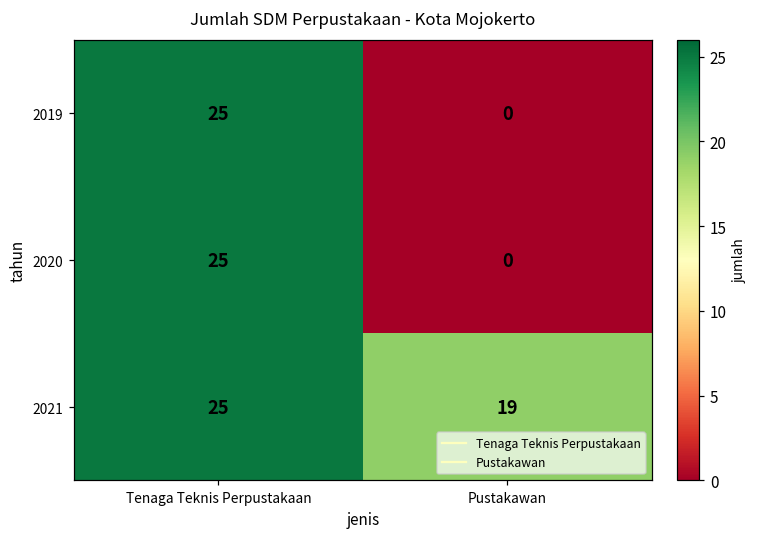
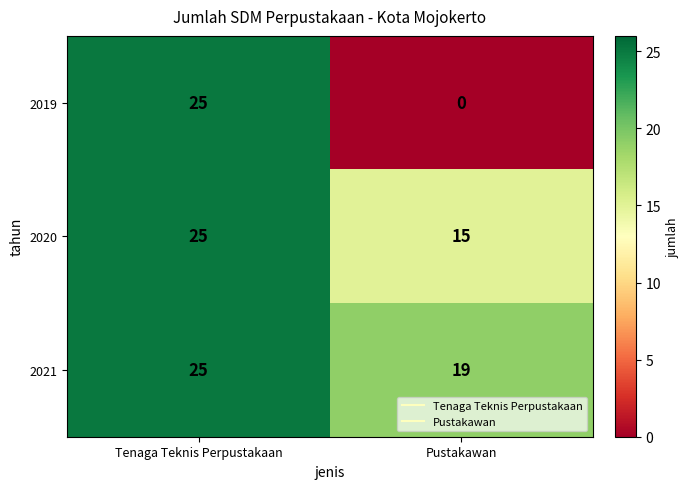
2020, Pustakawan: 0 -> 15
